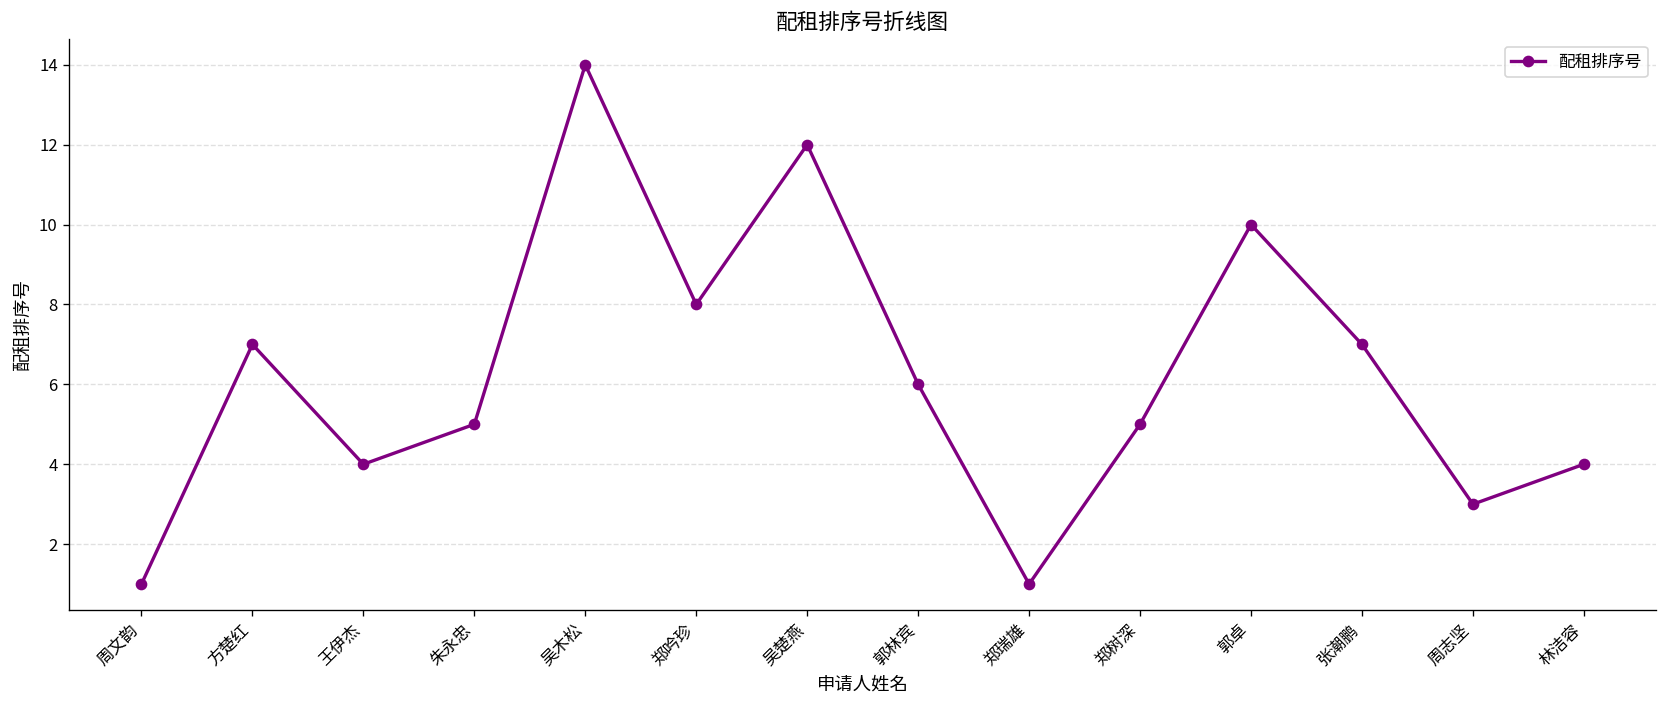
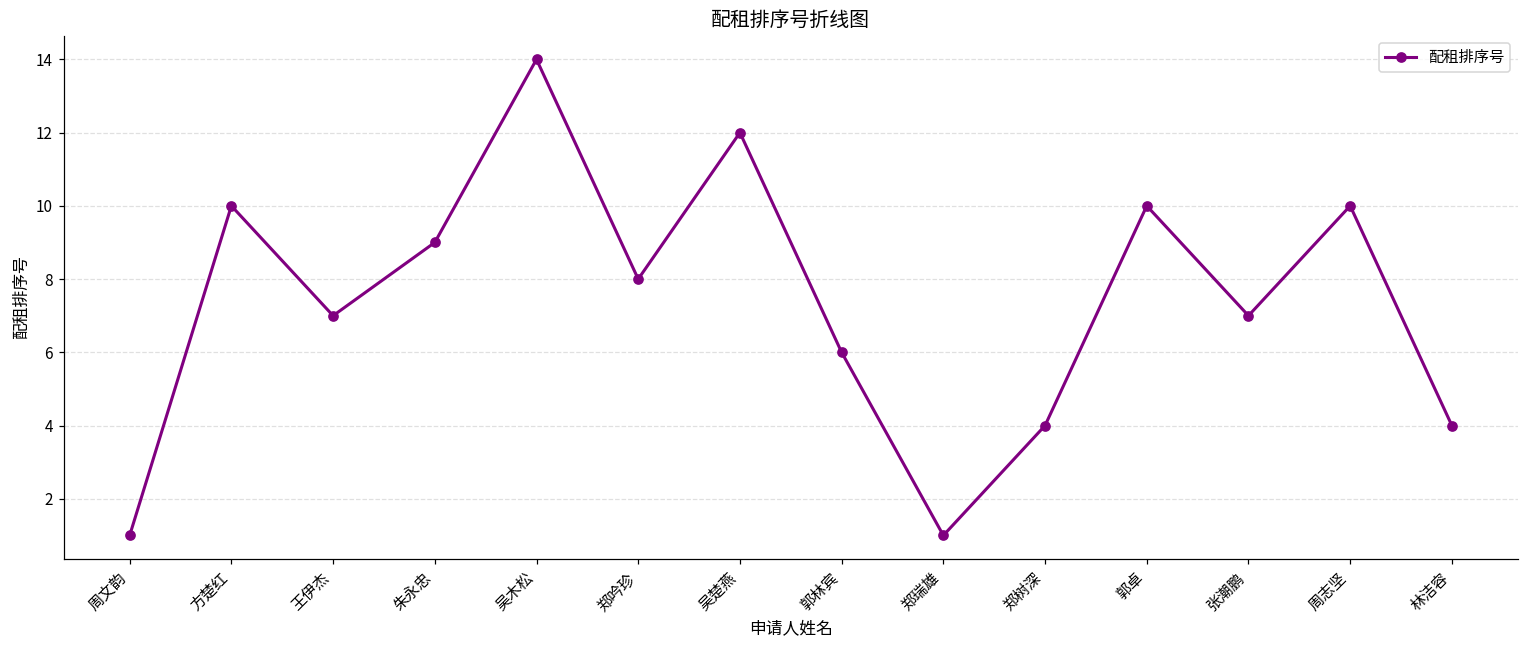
方楚红: 7 -> 10
王伊杰: 4 -> 7
朱永忠: 5 -> 9
郑树深: 5 -> 4
周志坚: 3 -> 10
